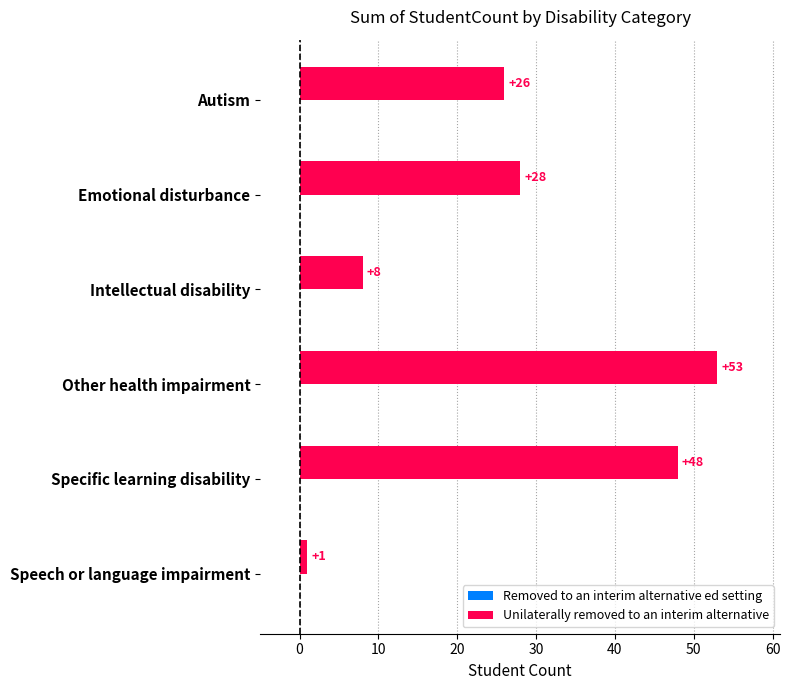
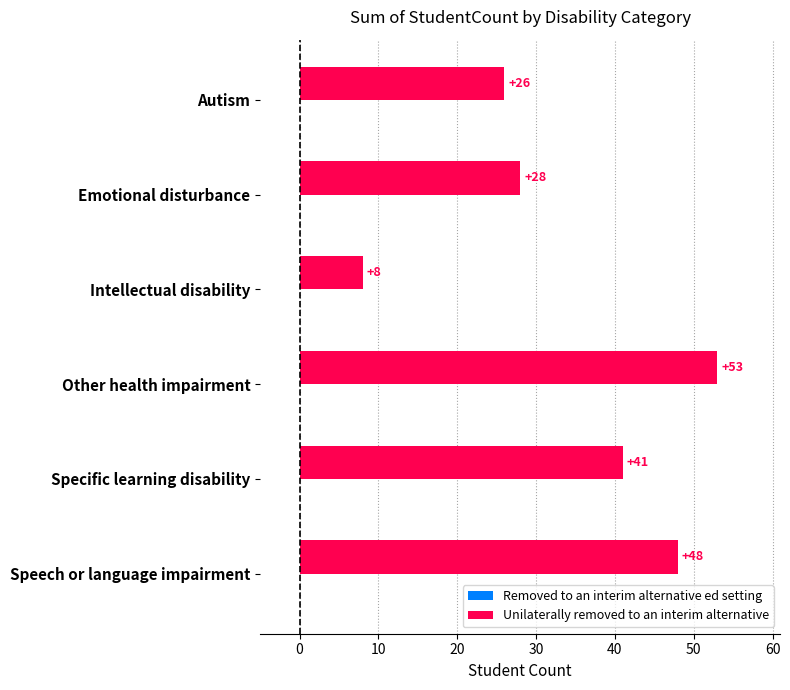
Unilaterally removed to an interim alternative, Specific learning disability: +48 -> +41
Unilaterally removed to an interim alternative, Speech or language impairment: +1 -> +48
